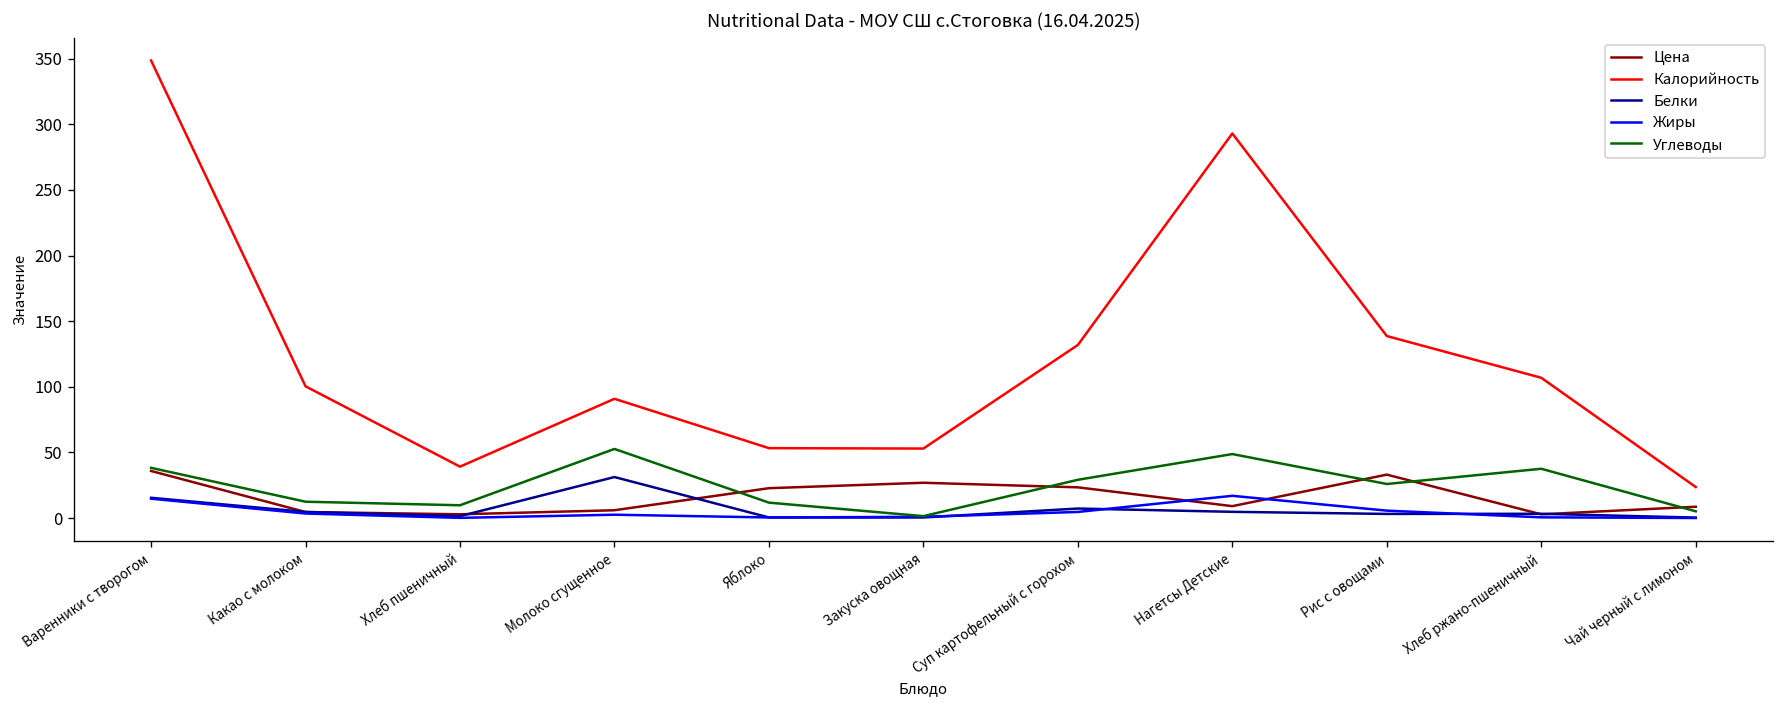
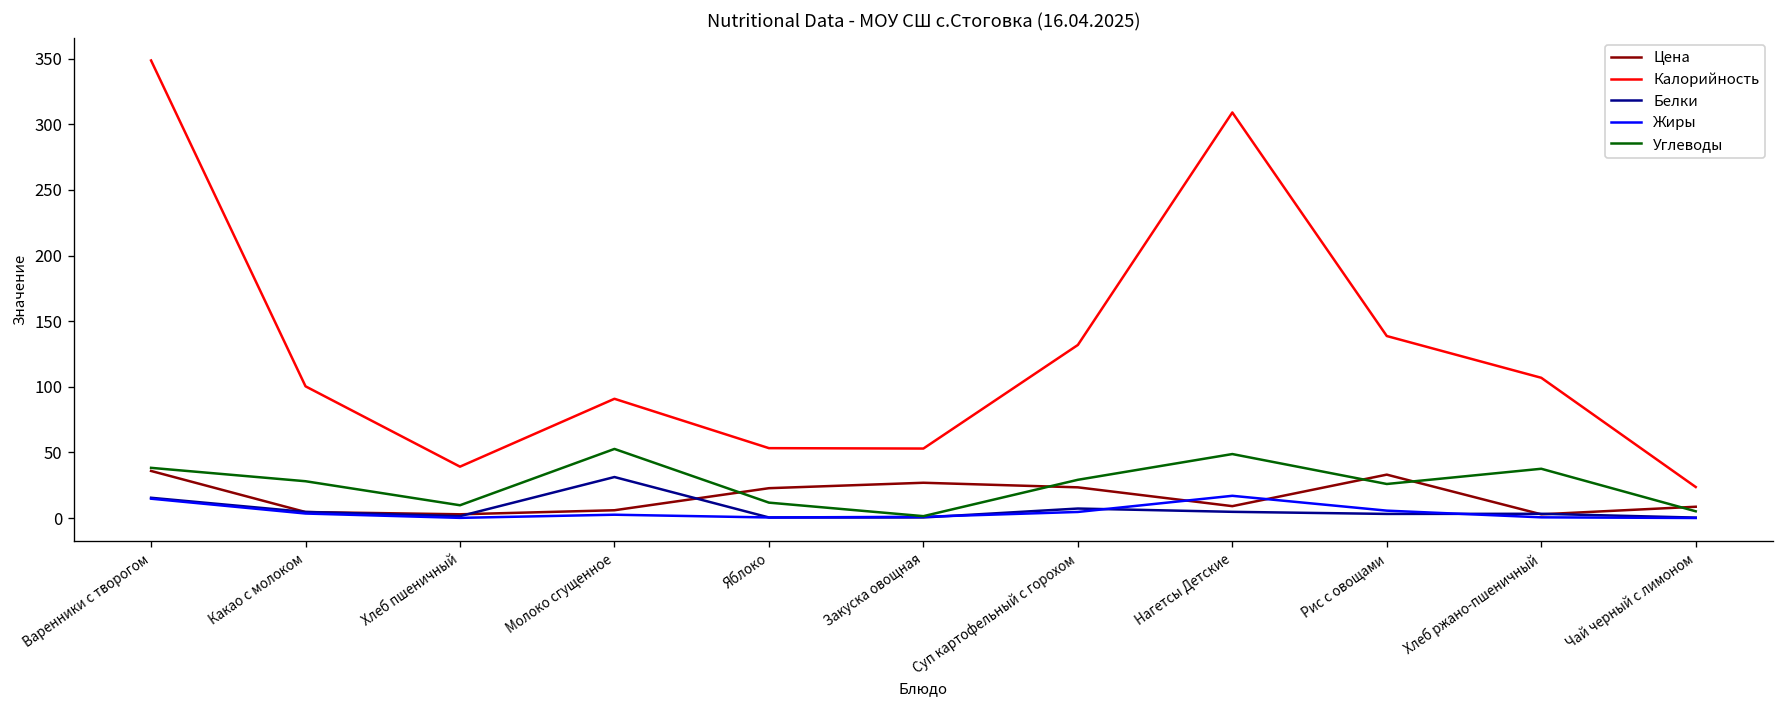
Углеводы, Какао с молоком: 13 -> 28
Калорийность, Нагетсы Детские: 293 -> 309
